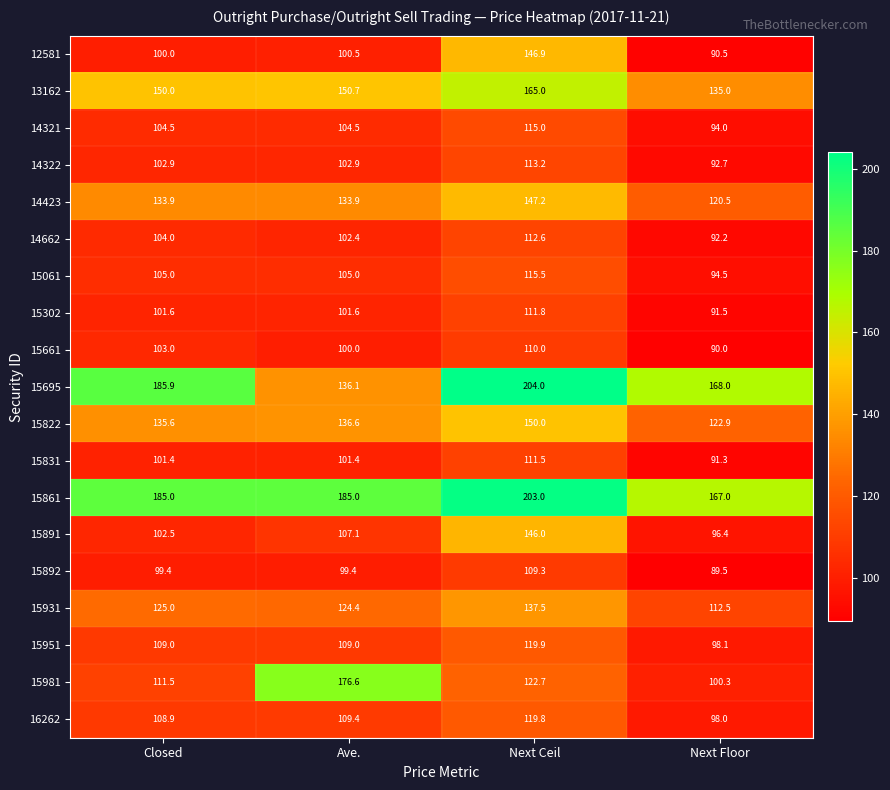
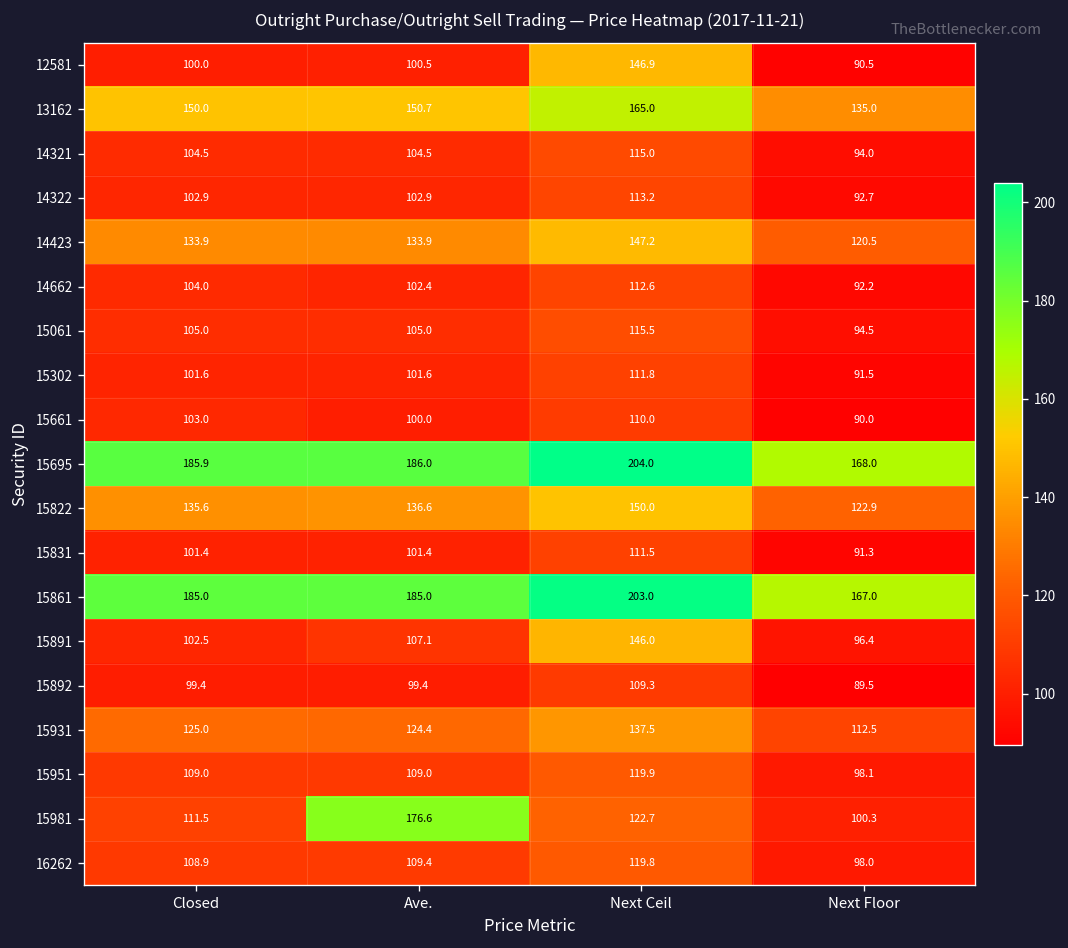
15695, Ave.: 136.1 -> 186.0
